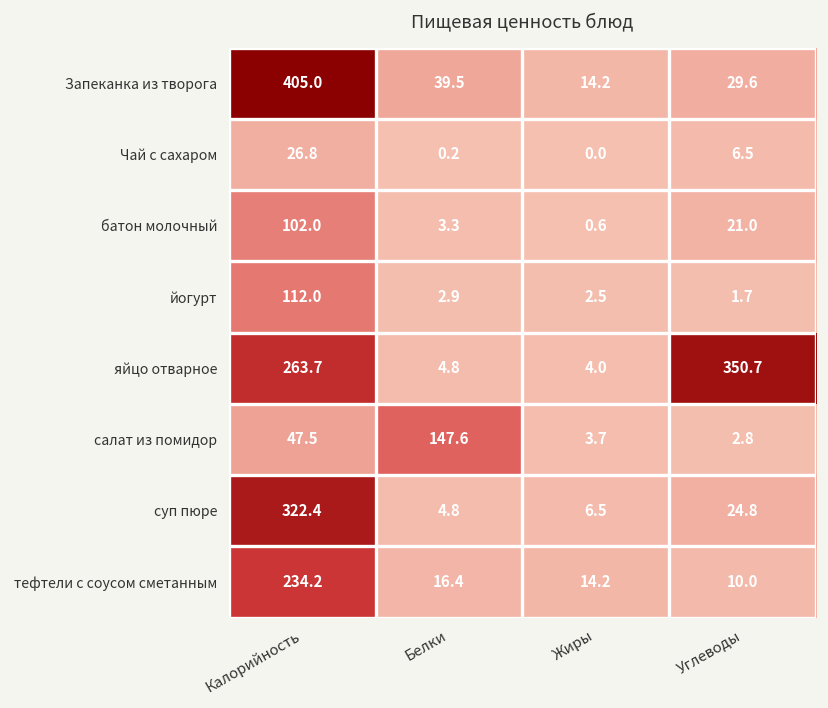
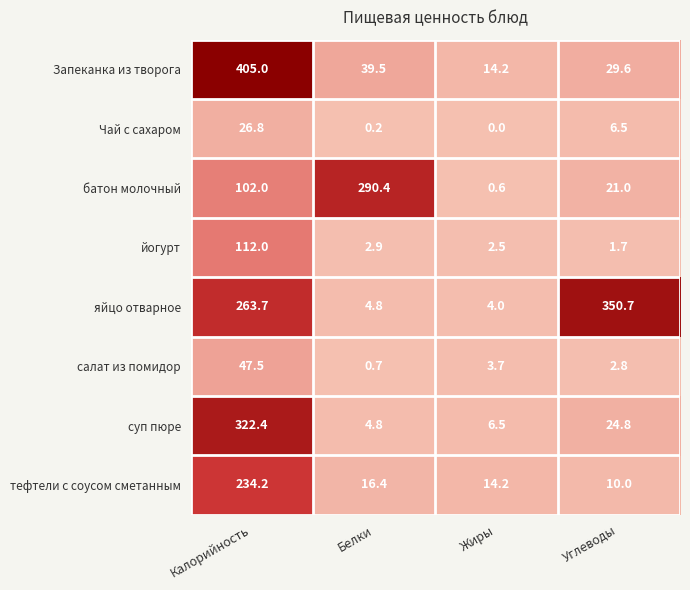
батон молочный, Белки: 3.3 -> 290.4
салат из помидор, Белки: 147.6 -> 0.7
